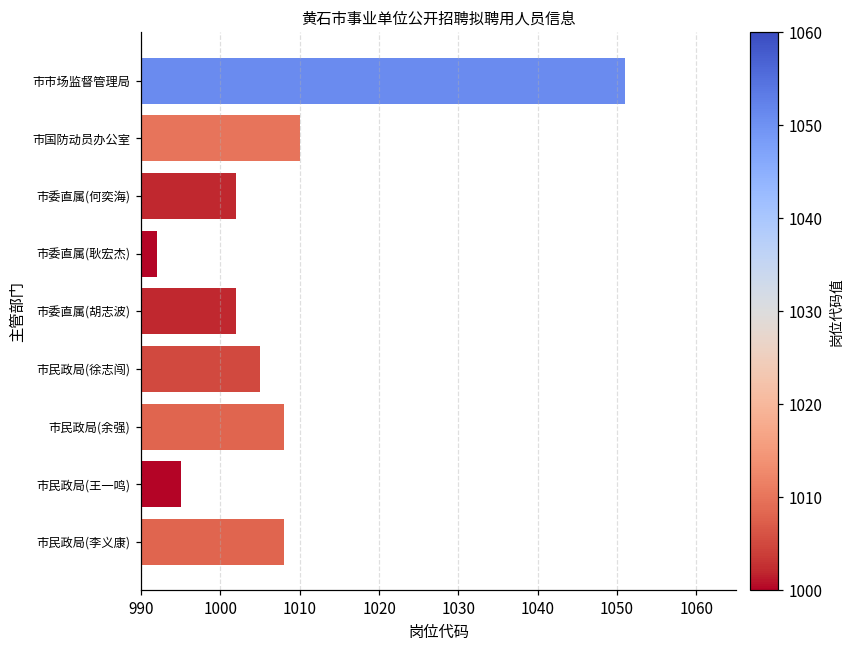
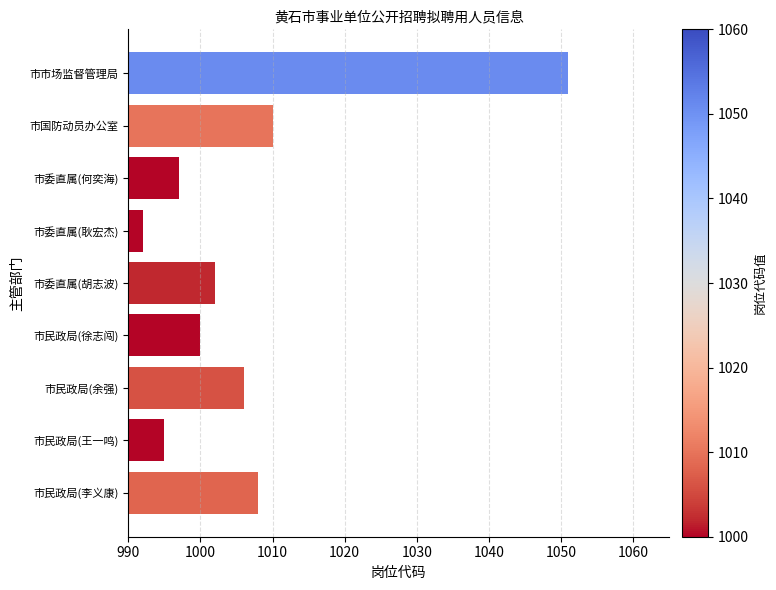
市委直属(何奕海): 1002 -> 997
市民政局(徐志闯): 1005 -> 1000
市民政局(余强): 1008 -> 1006
